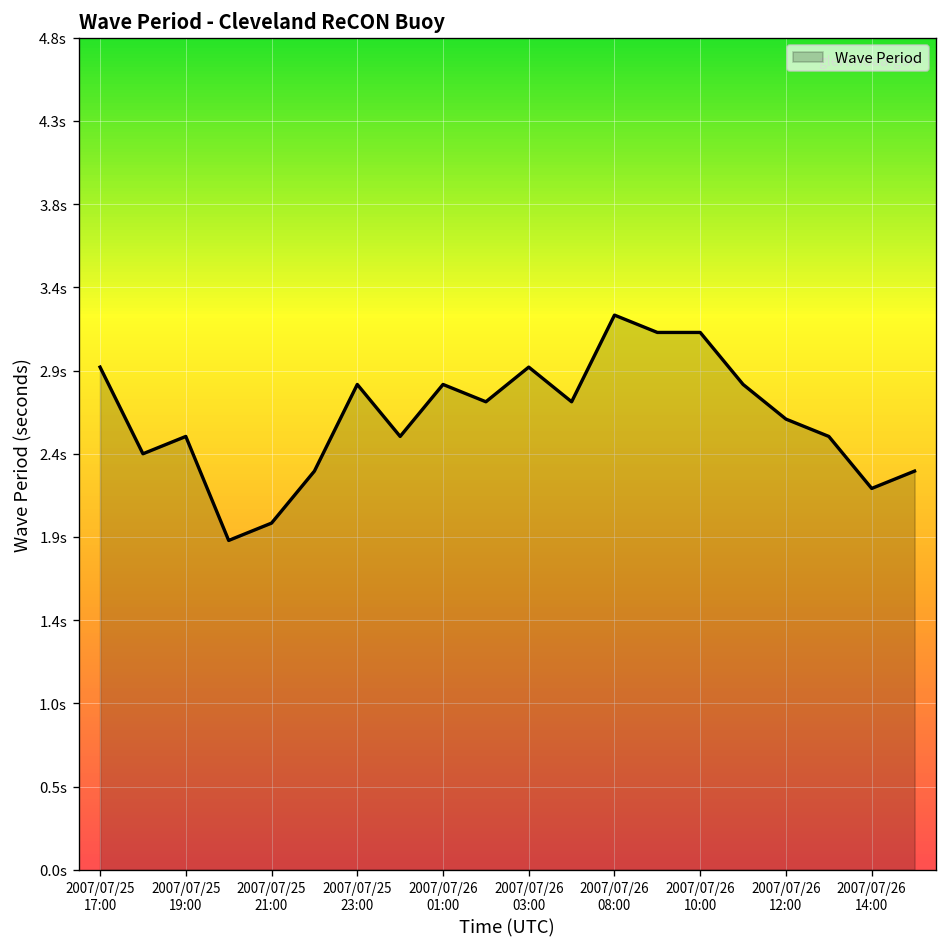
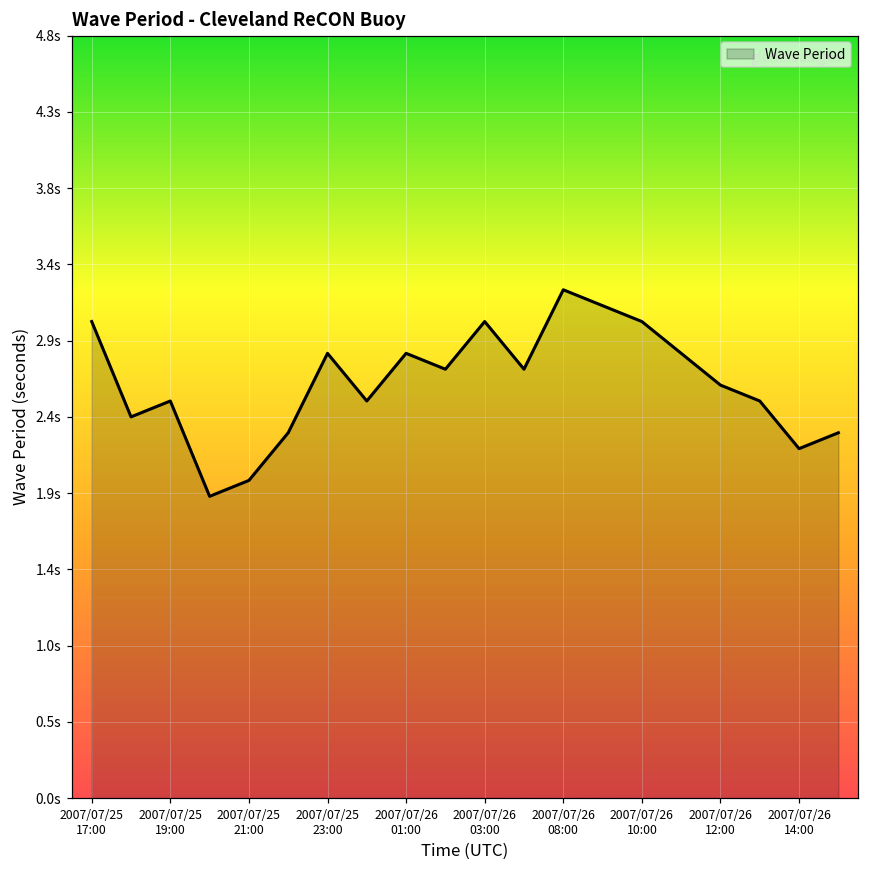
2007/07/25 17:00: 2.9s -> 3.0s
2007/07/26 03:00: 2.9s -> 3.0s
2007/07/26 10:00: 3.1s -> 3.0s
